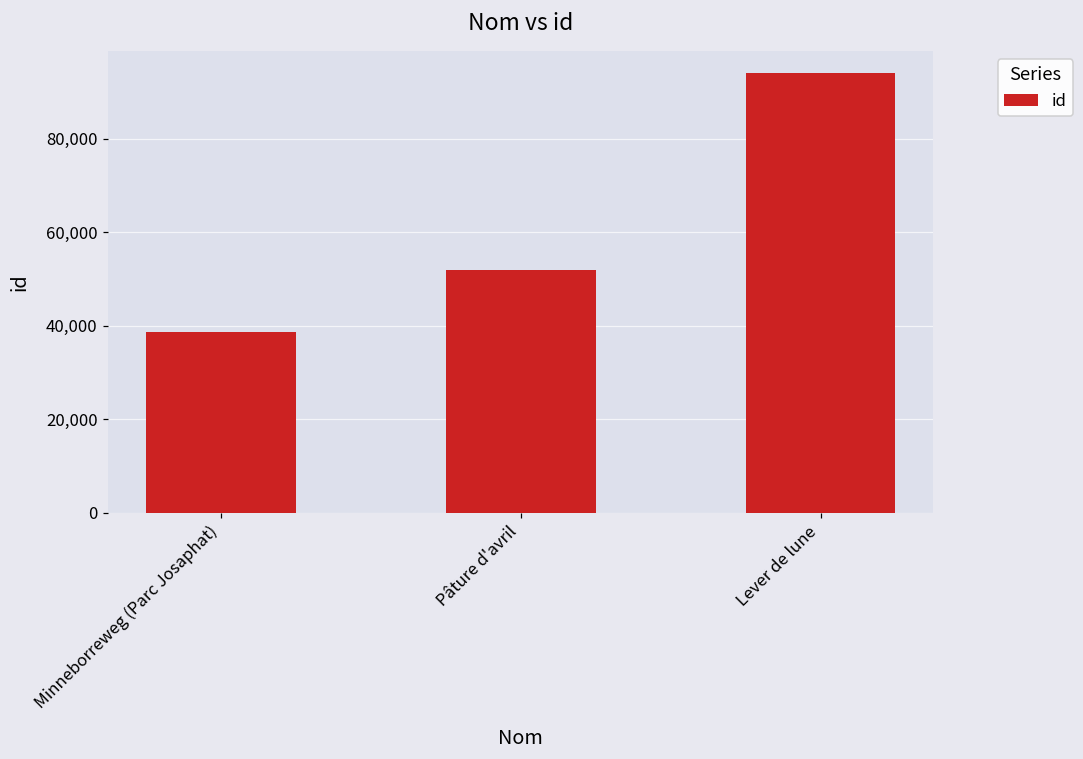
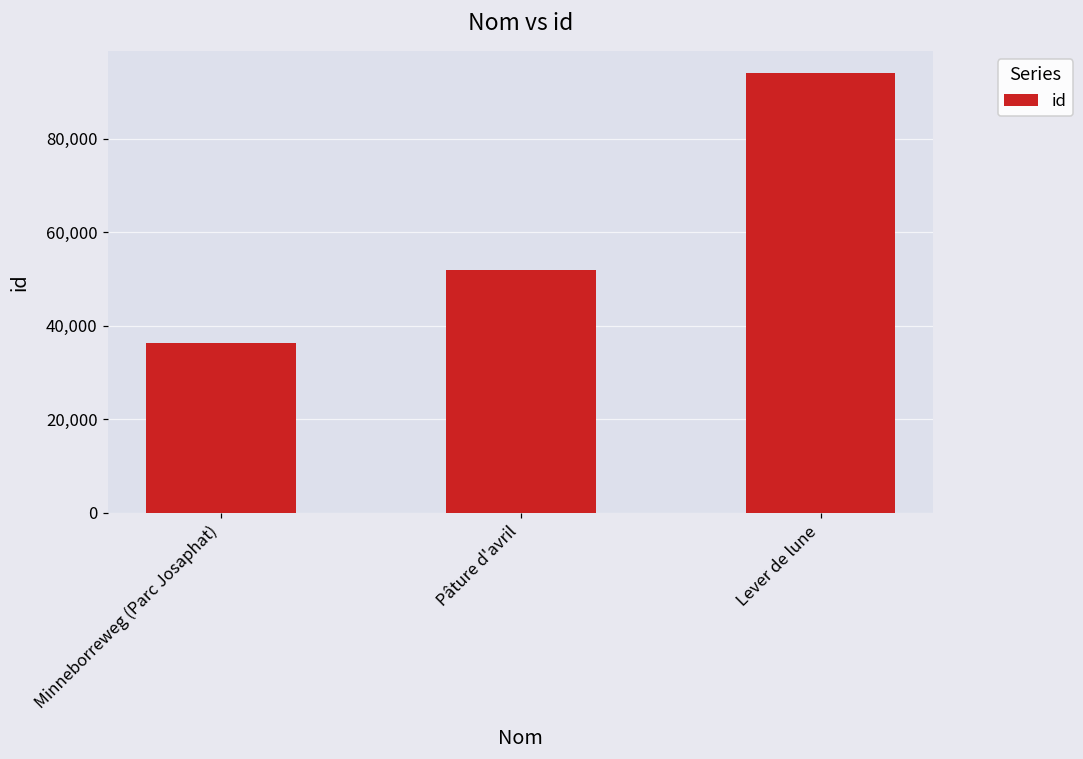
Minneborreweg (Parc Josaphat): 39,000 -> 36,000
